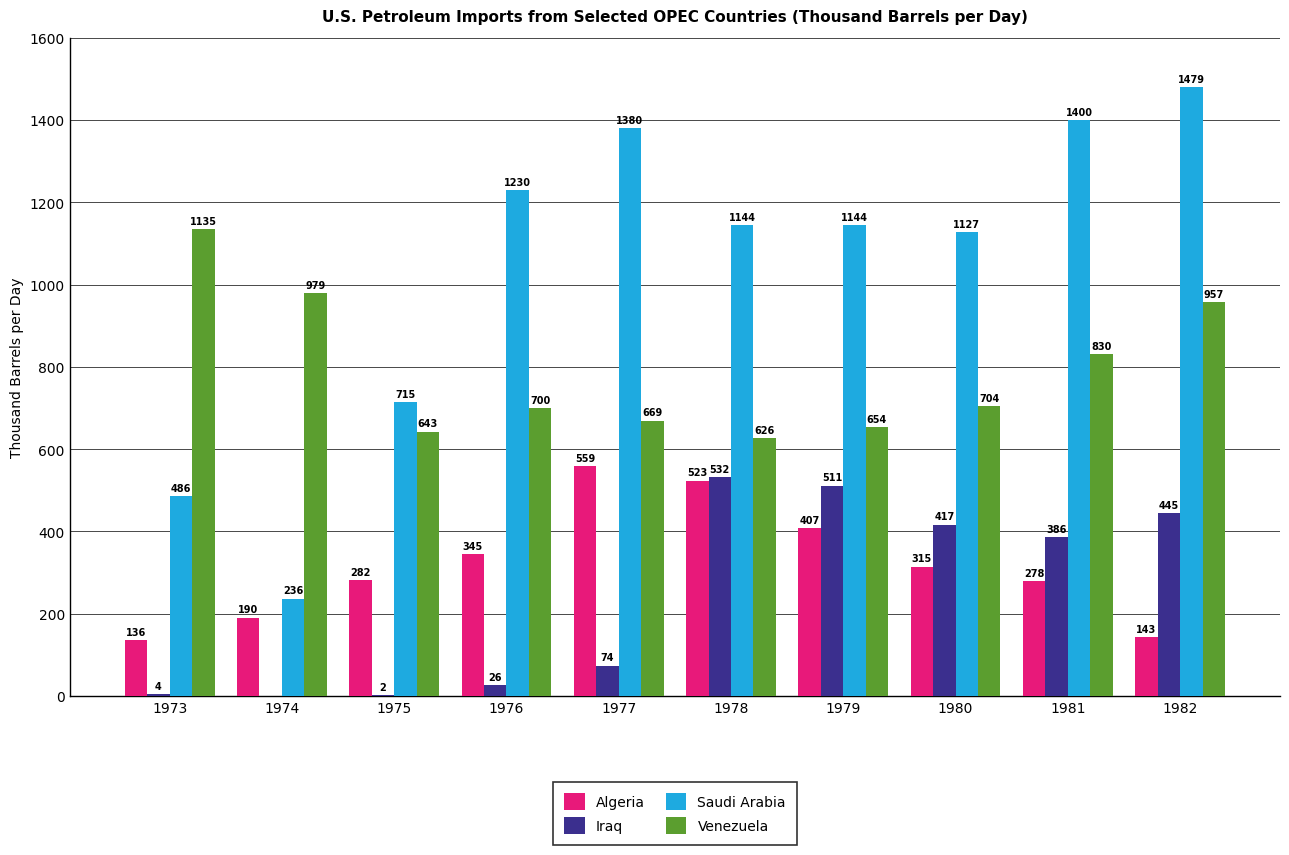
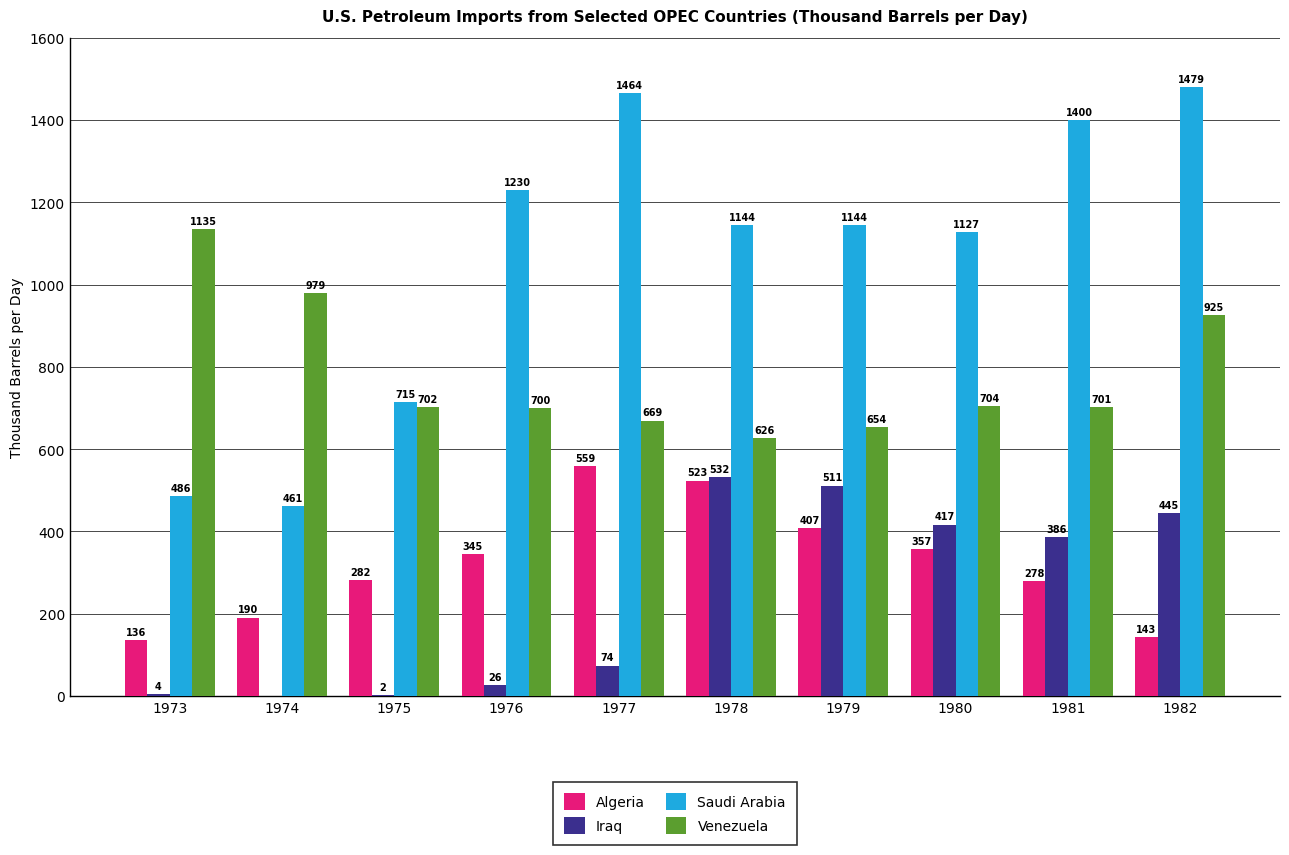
Saudi Arabia, 1974: 236 -> 461
Venezuela, 1975: 643 -> 702
Saudi Arabia, 1977: 1380 -> 1464
Algeria, 1980: 315 -> 357
Venezuela, 1981: 830 -> 701
Venezuela, 1982: 957 -> 925
